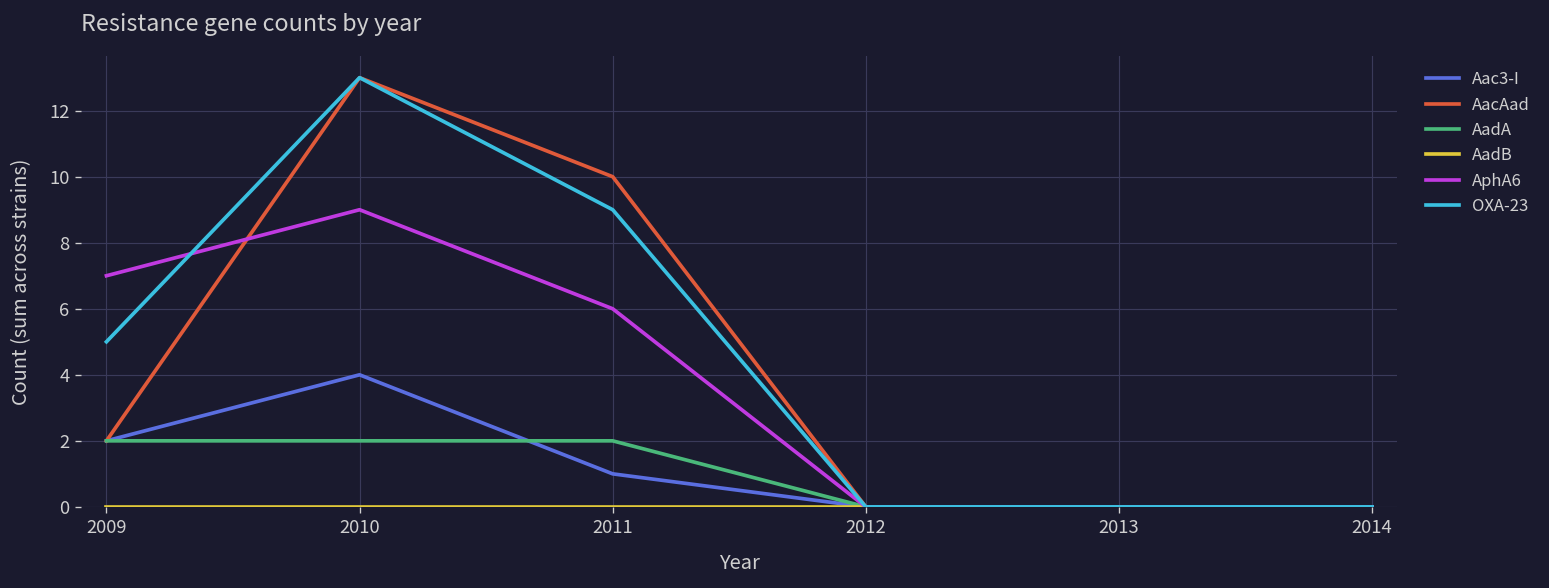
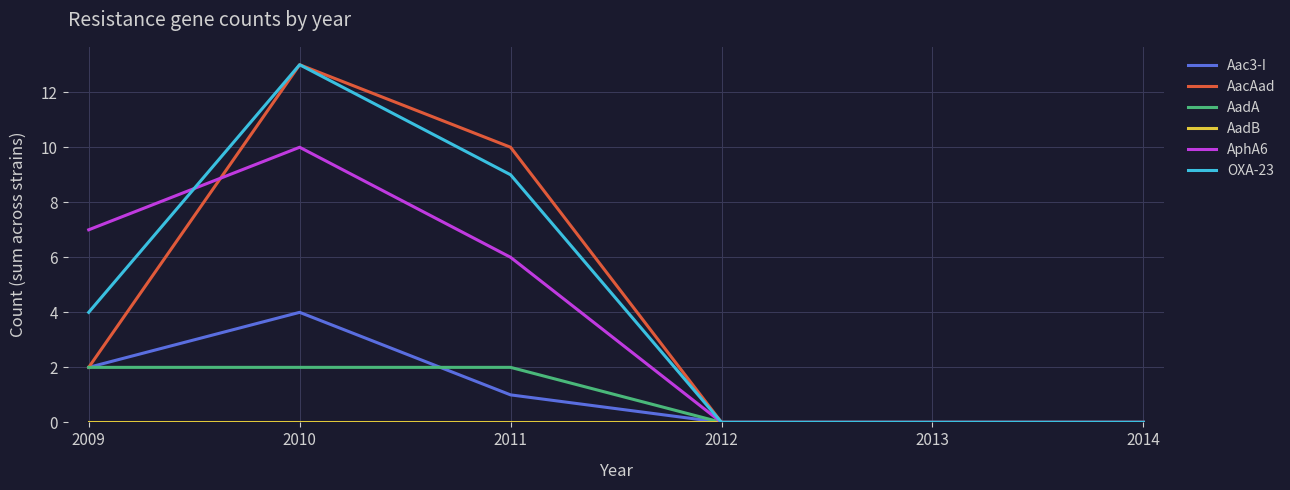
OXA-23, 2009: 5 -> 4
AphA6, 2010: 9 -> 10
